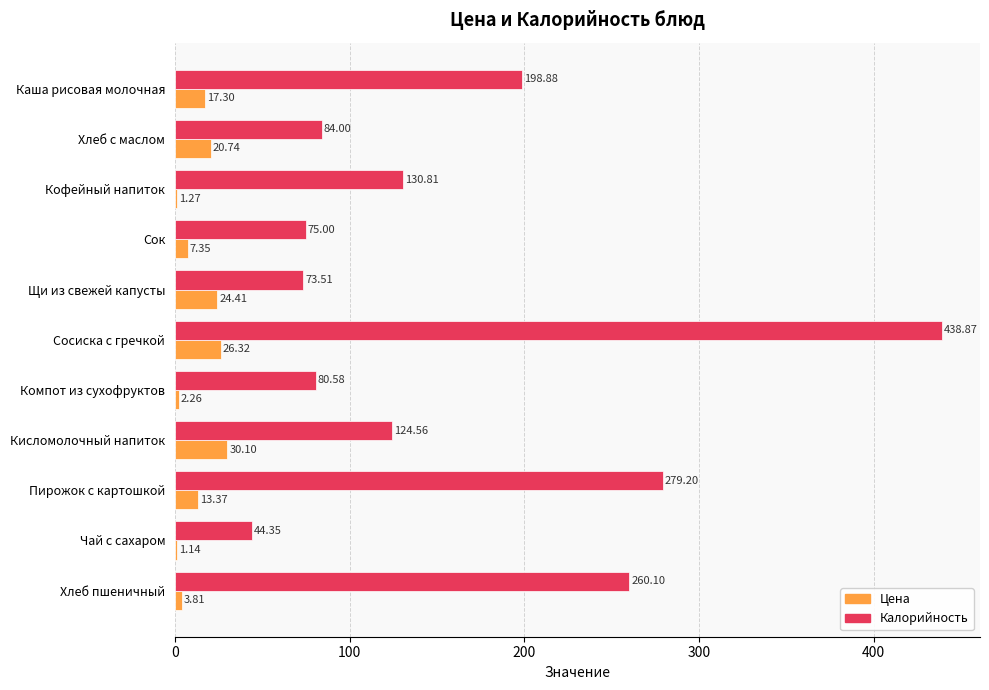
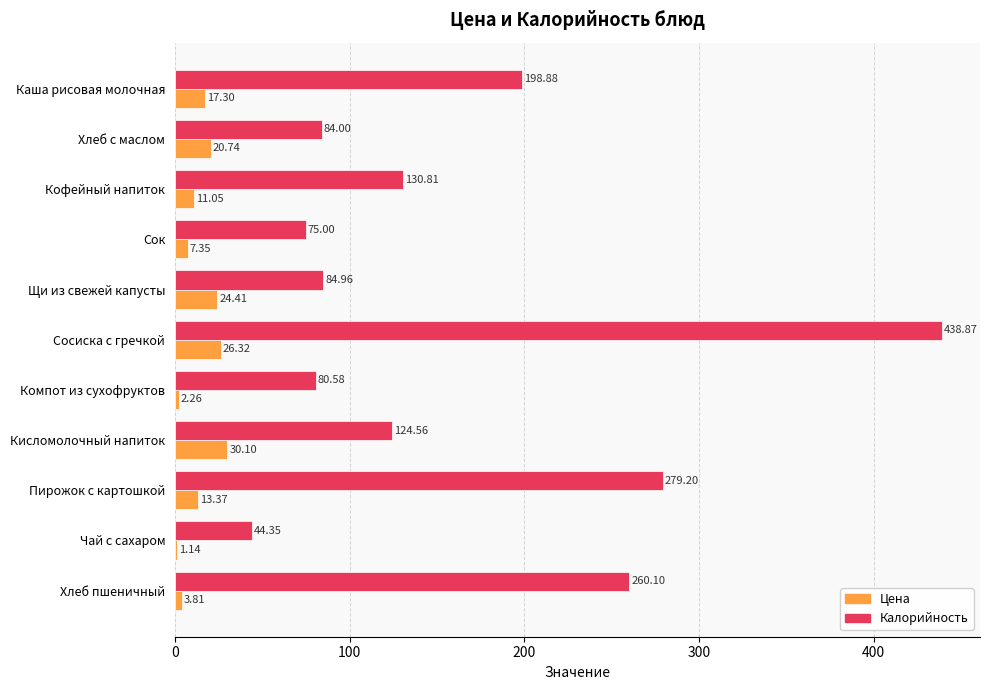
Цена, Кофейный напиток: 1.27 -> 11.05
Калорийность, Щи из свежей капусты: 73.51 -> 84.96
